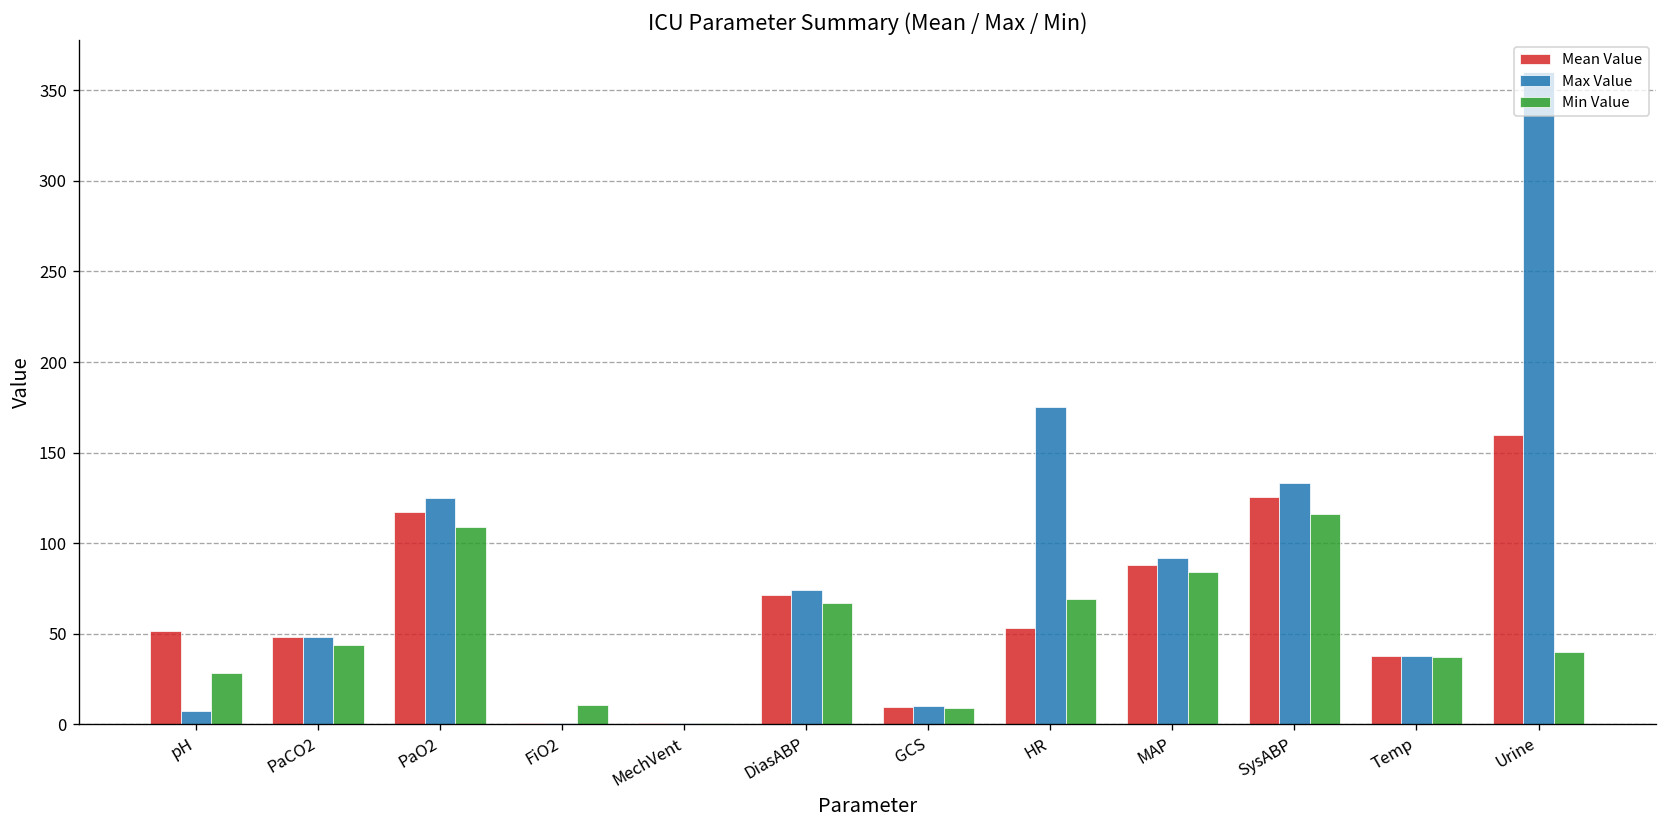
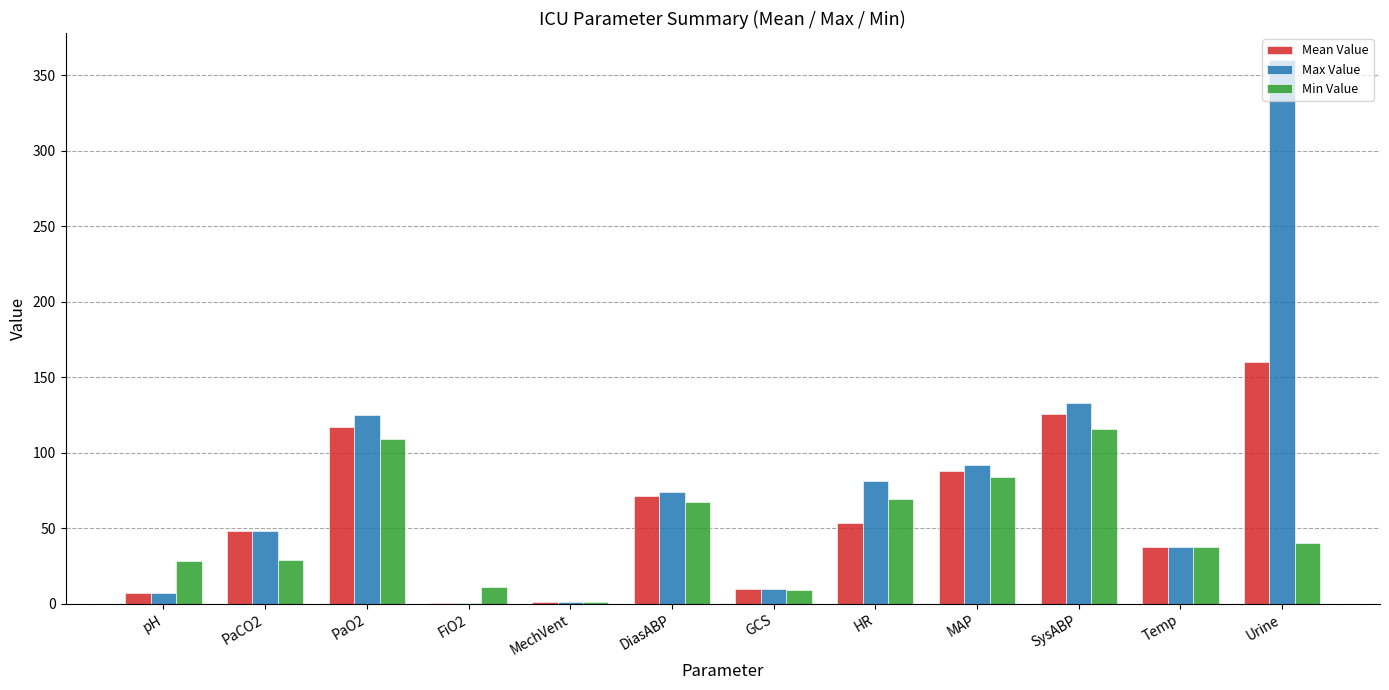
Mean Value, pH: 52 -> 7
Min Value, PaCO2: 44 -> 29
Max Value, HR: 175 -> 81
